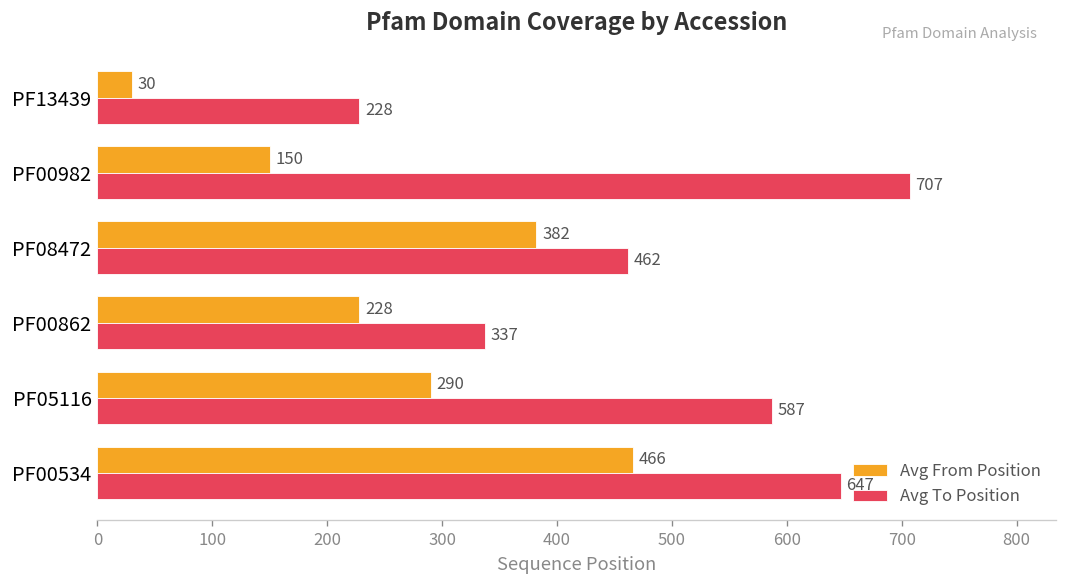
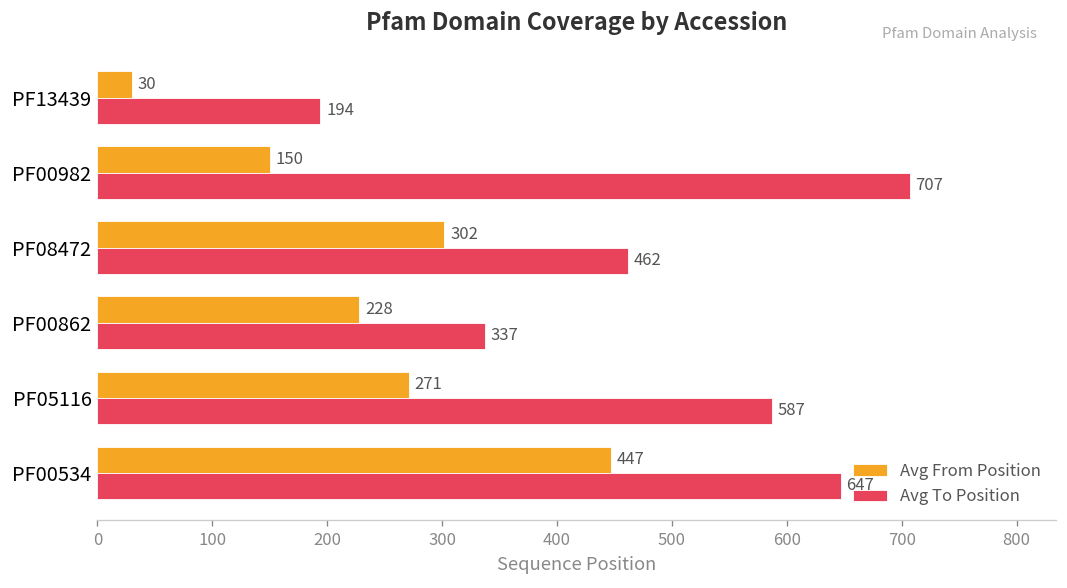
Avg To Position, PF13439: 228 -> 194
Avg From Position, PF08472: 382 -> 302
Avg From Position, PF05116: 290 -> 271
Avg From Position, PF00534: 466 -> 447
